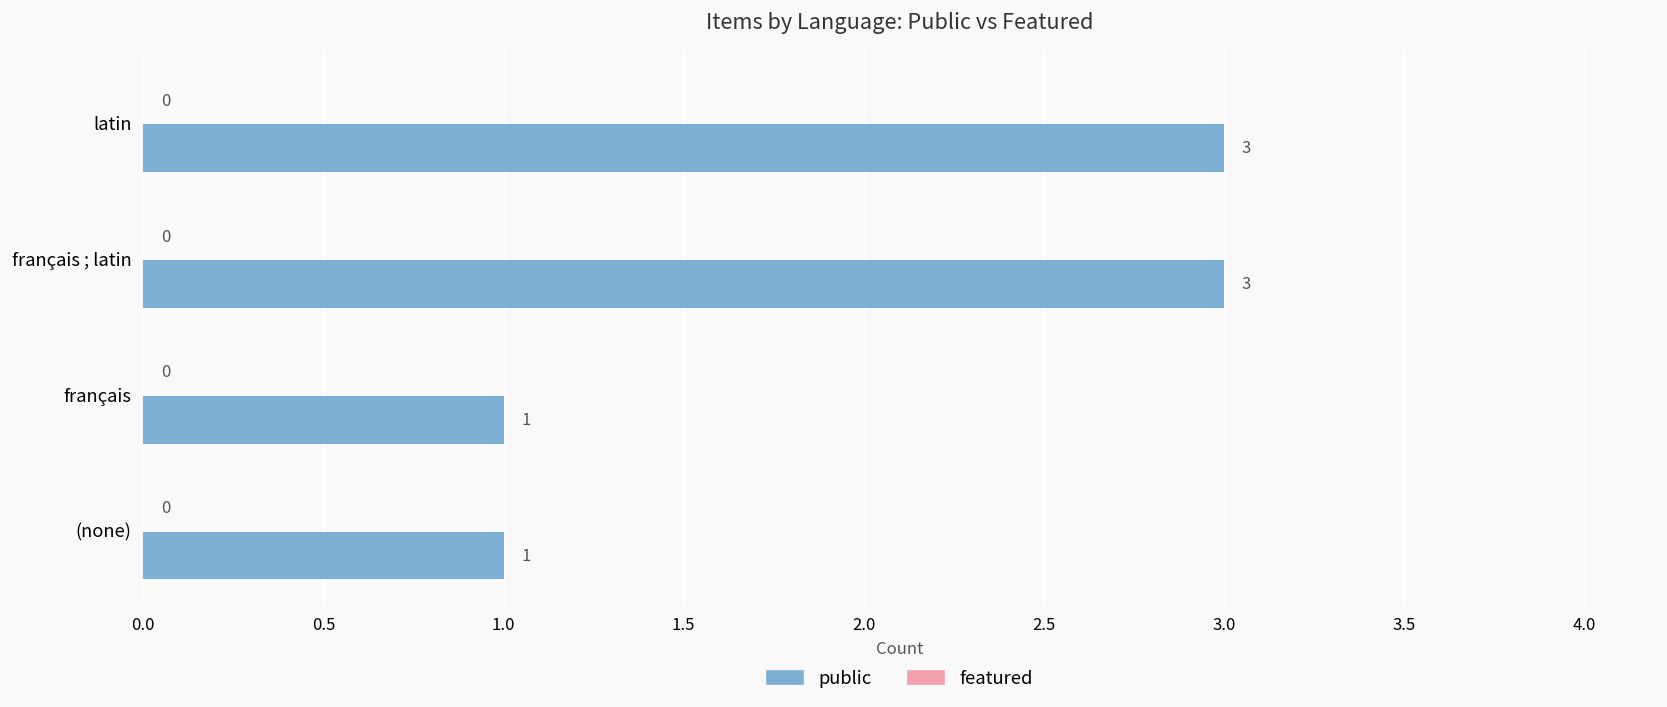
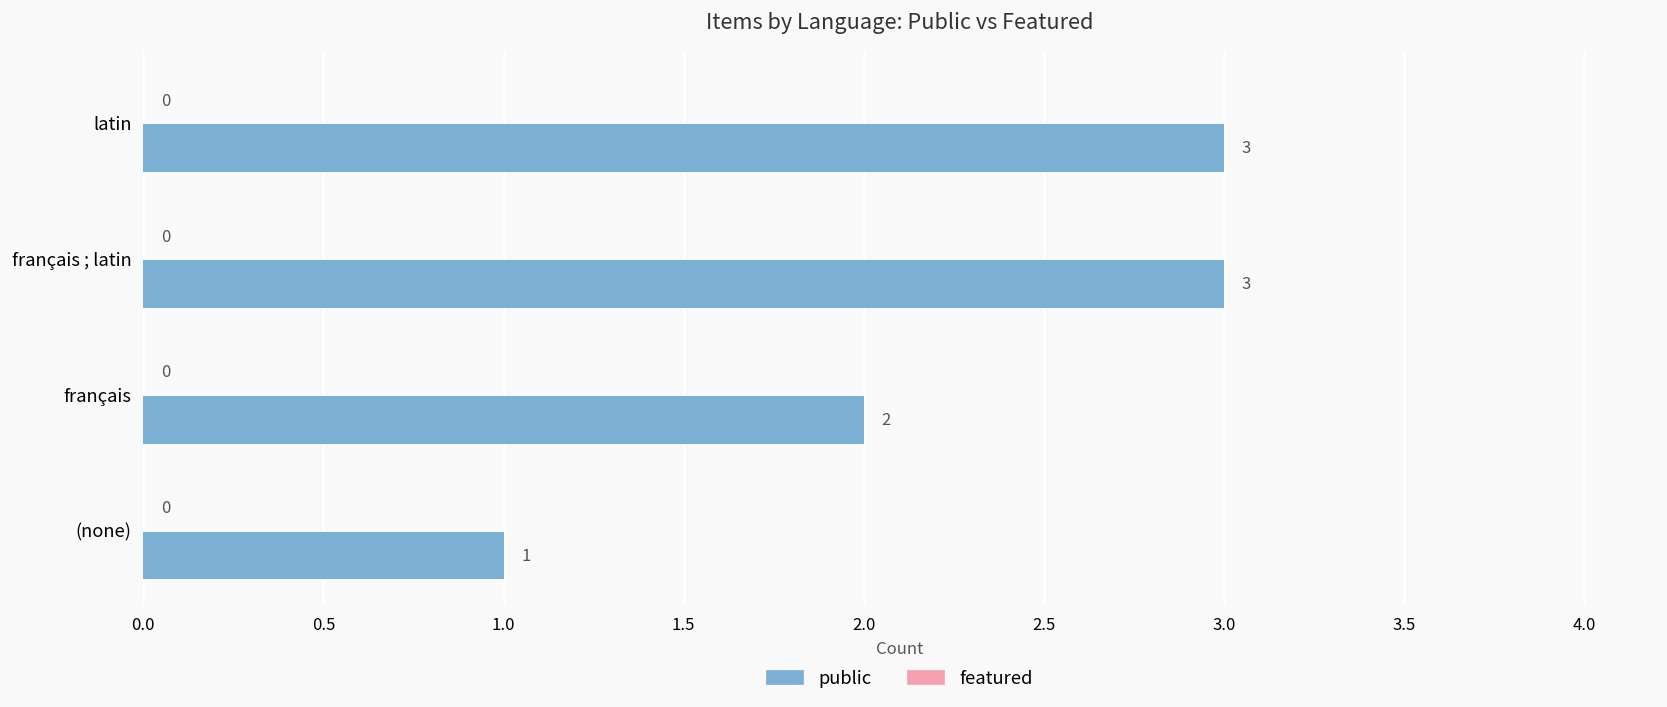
public, français: 1 -> 2
